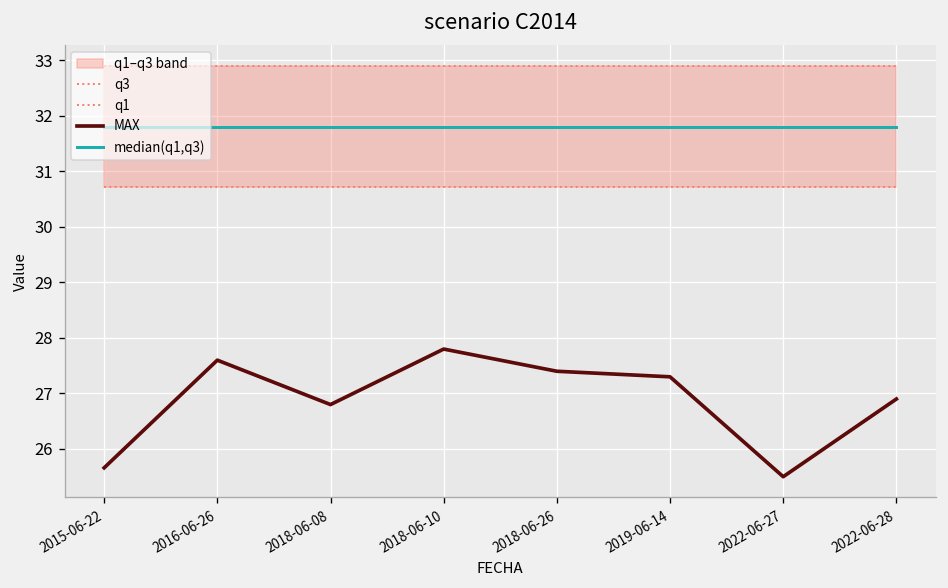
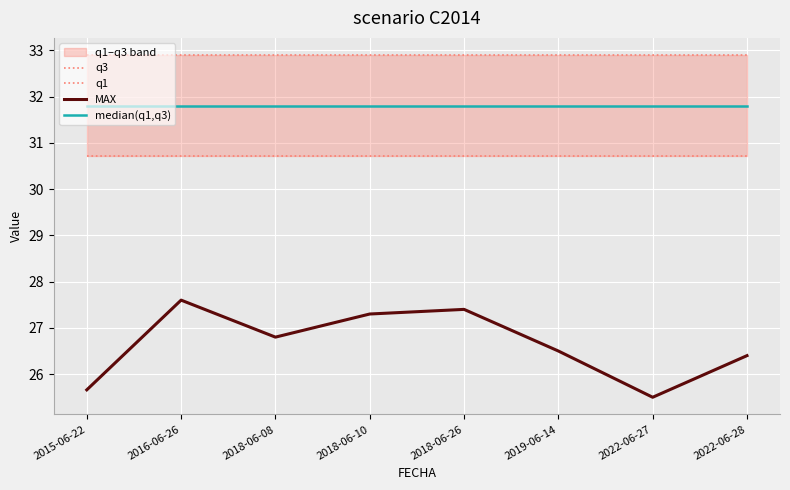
MAX, 2018-06-10: 27.8 -> 27.3
MAX, 2019-06-14: 27.3 -> 26.5
MAX, 2022-06-28: 26.9 -> 26.4
